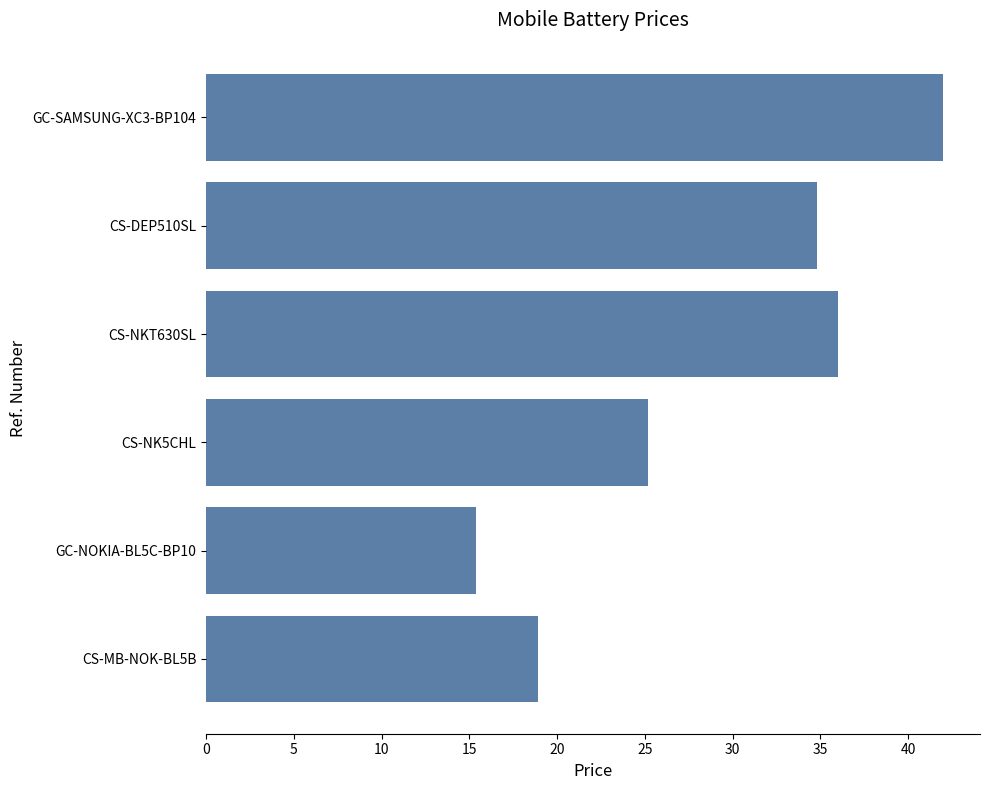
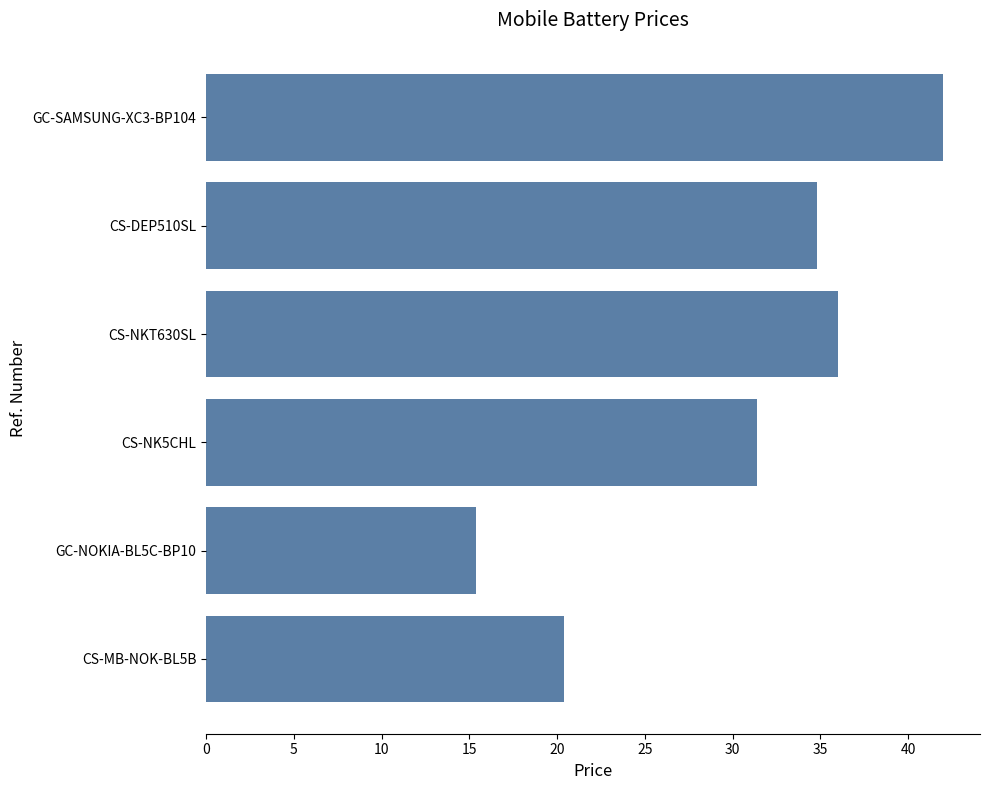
CS-NK5CHL: 25.2 -> 31.4
CS-MB-NOK-BL5B: 18.9 -> 20.4
